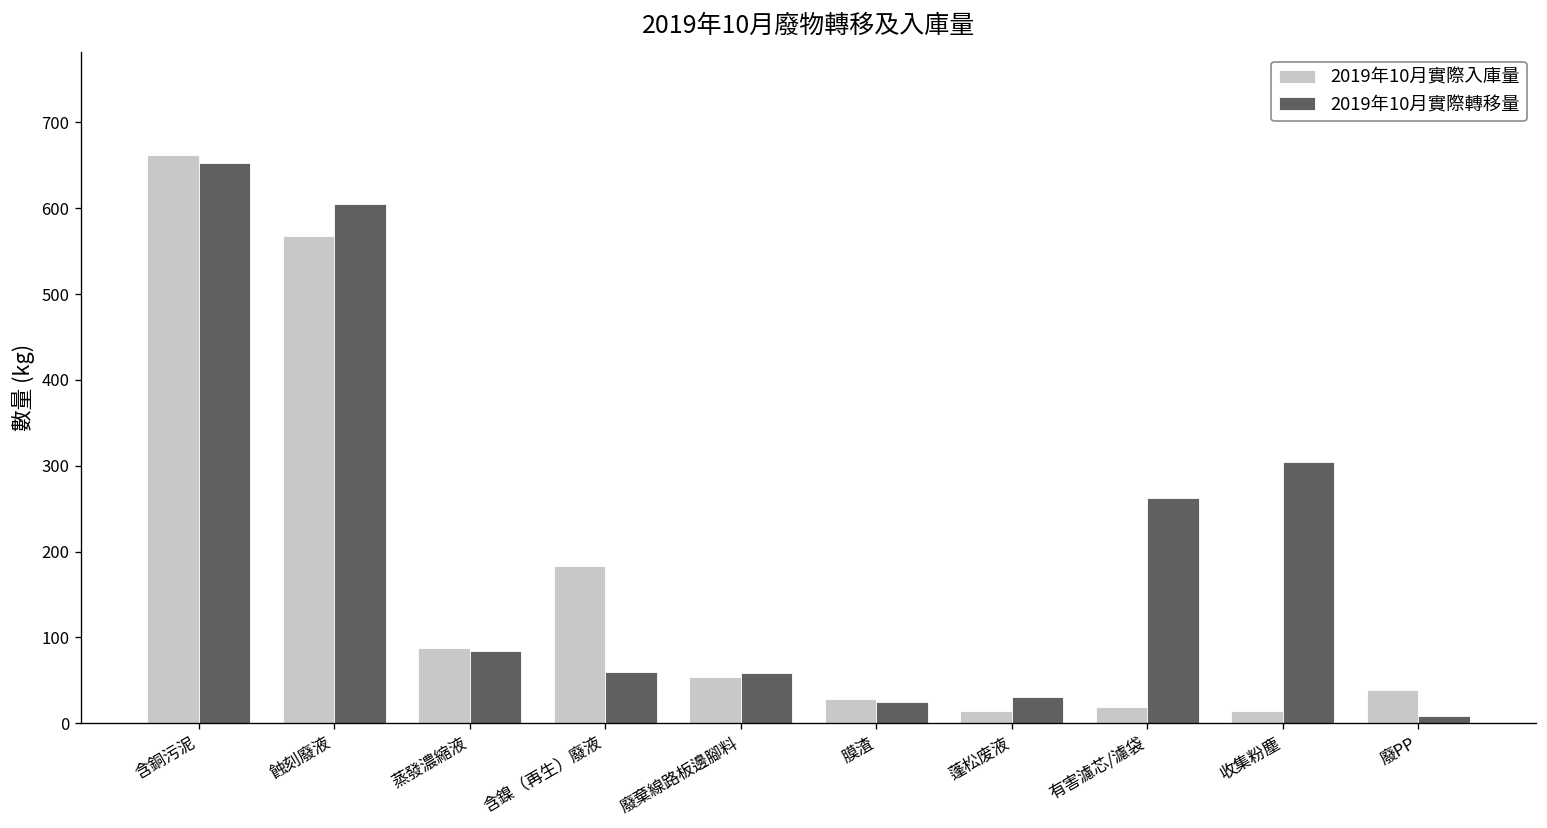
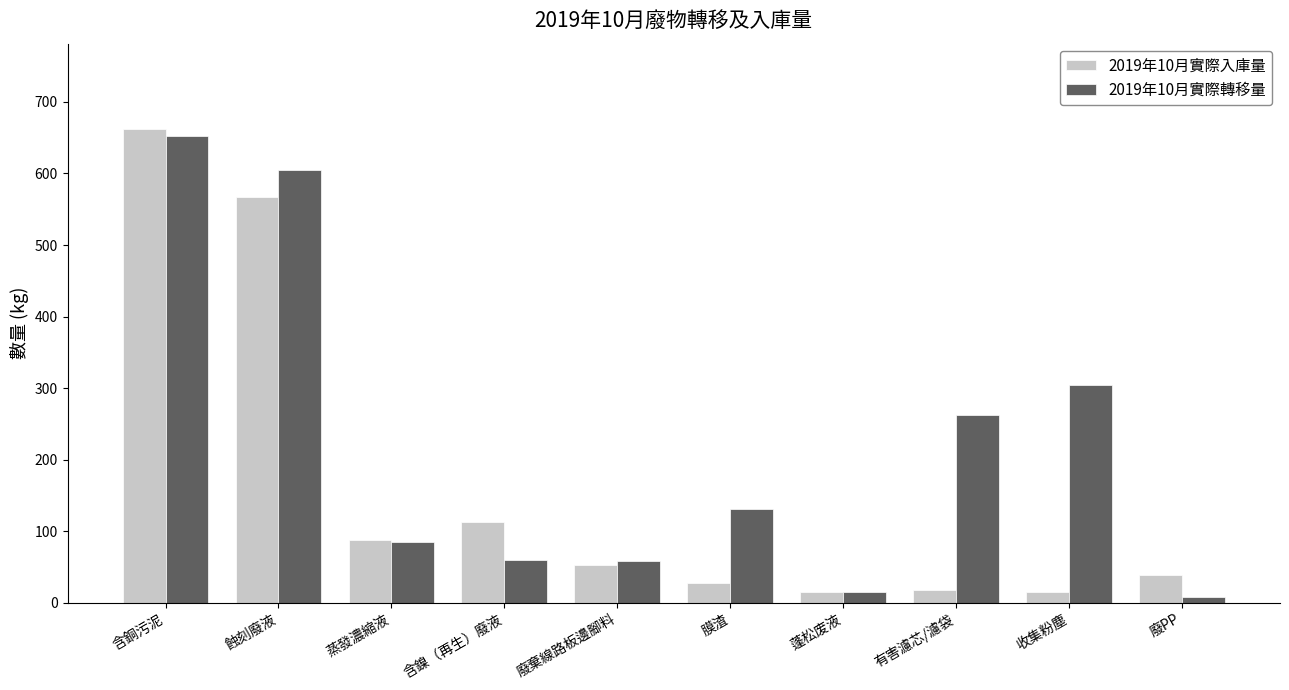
2019年10月實際入庫量, 含鎳（再生）廢液: 180 -> 110
2019年10月實際轉移量, 膜渣: 20 -> 130
2019年10月實際轉移量, 蓬松废液: 30 -> 10
